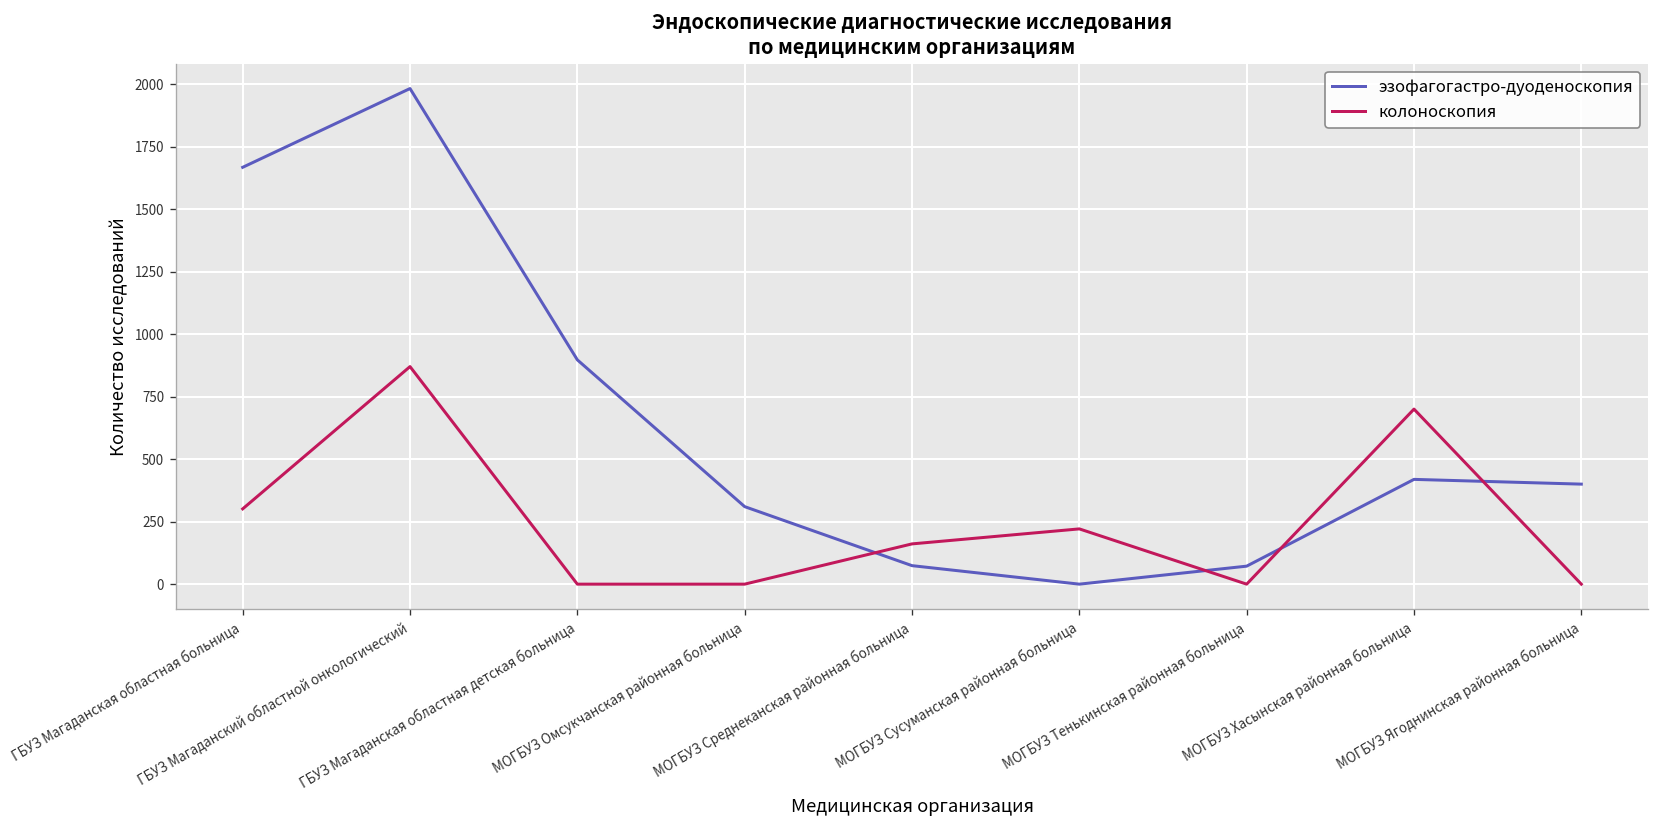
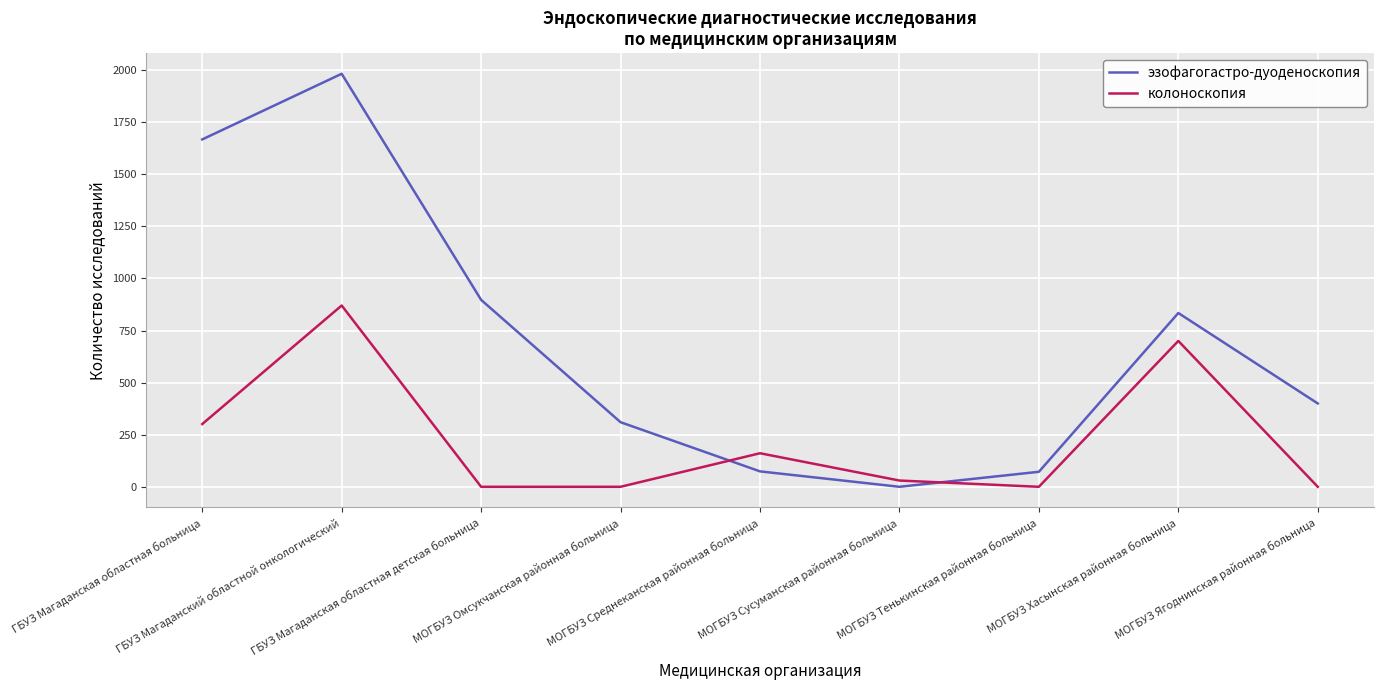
колоноскопия, МОГБУЗ Сусуманская районная больница: 220 -> 30
эзофагогастро-дуоденоскопия, МОГБУЗ Хасынская районная больница: 420 -> 830
